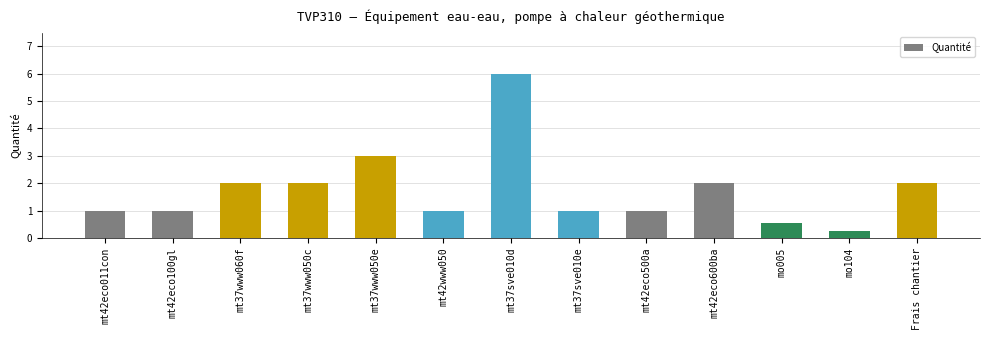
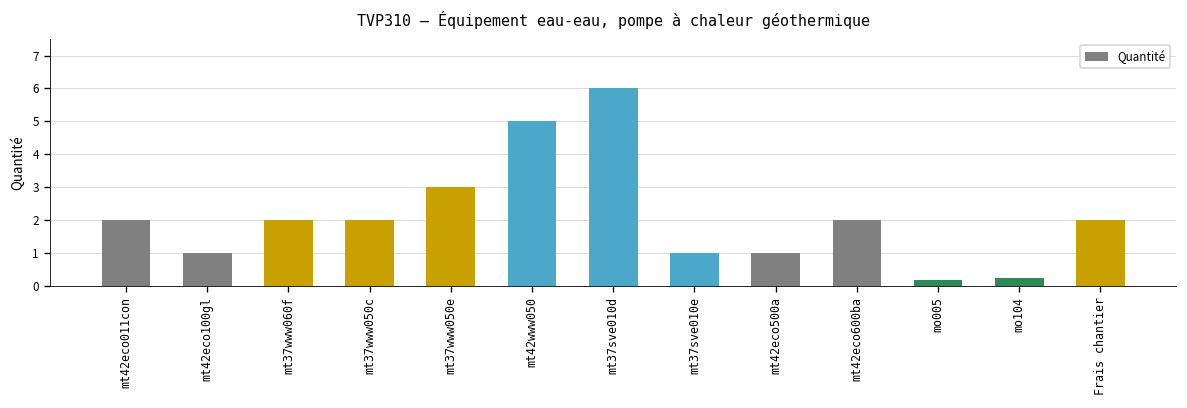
mt42eco011con: 1 -> 2
mt42www050: 1 -> 5
mo005: 0.6 -> 0.2
